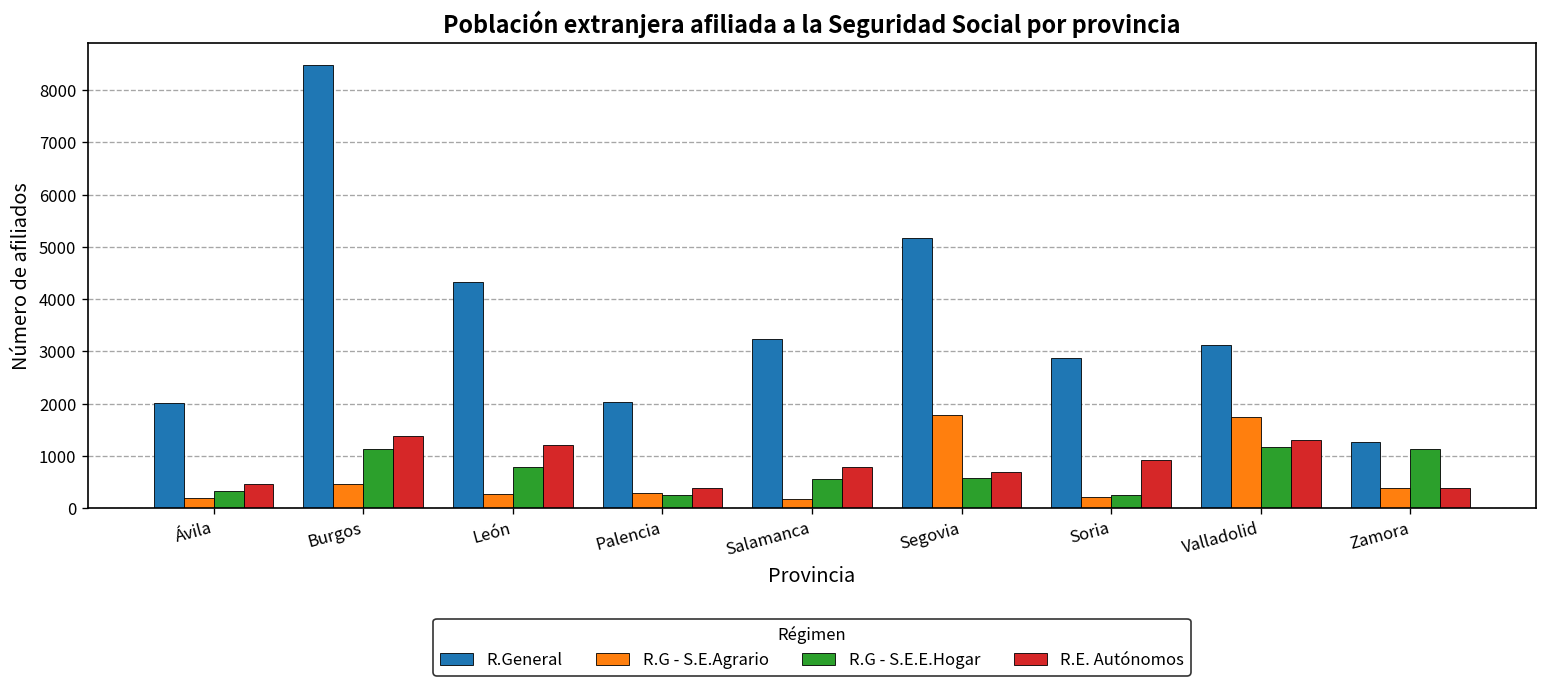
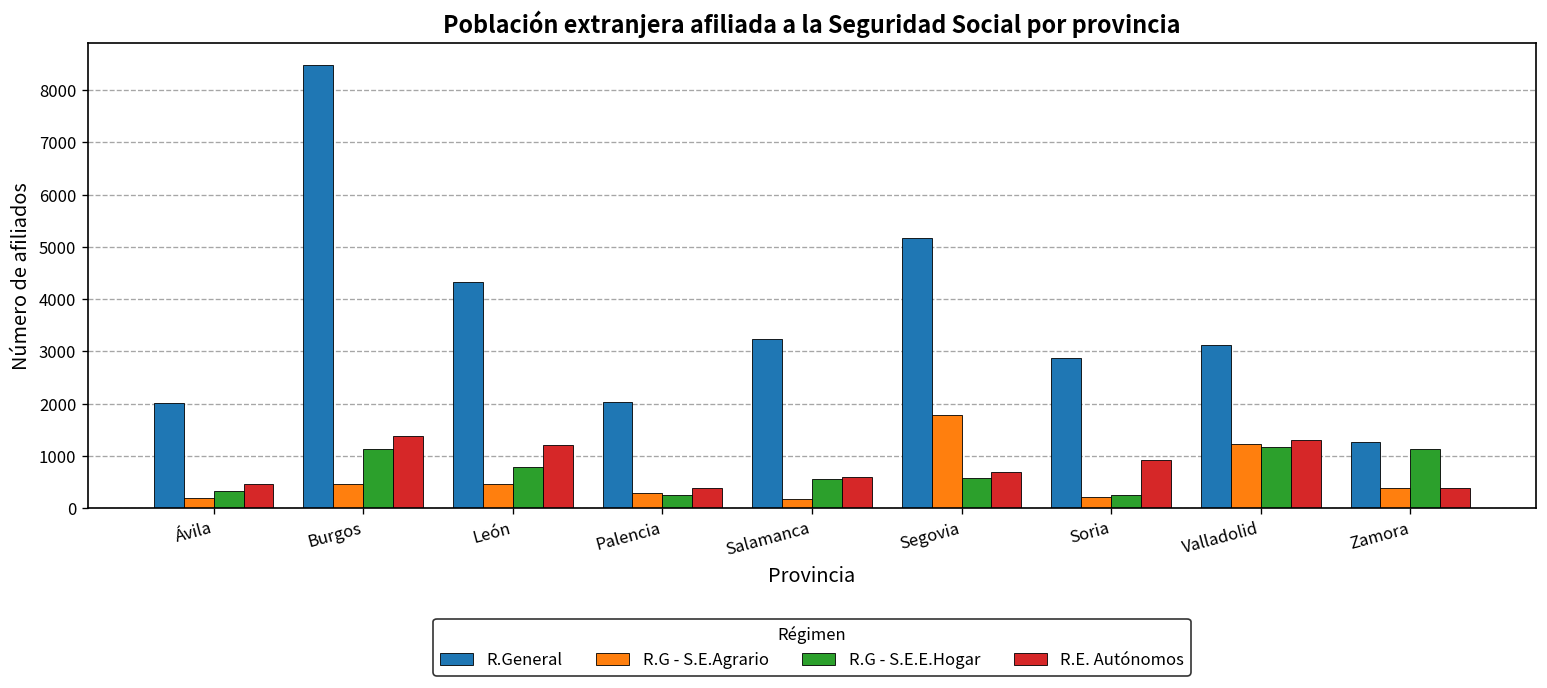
R.G - S.E.Agrario, León: 300 -> 500
R.E. Autónomos, Salamanca: 800 -> 600
R.G - S.E.Agrario, Valladolid: 1700 -> 1200
